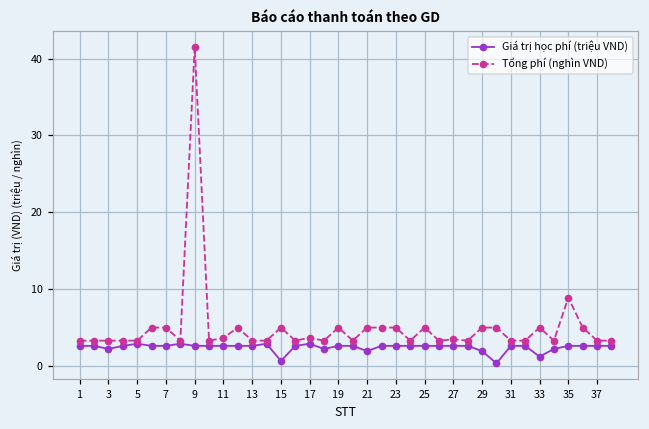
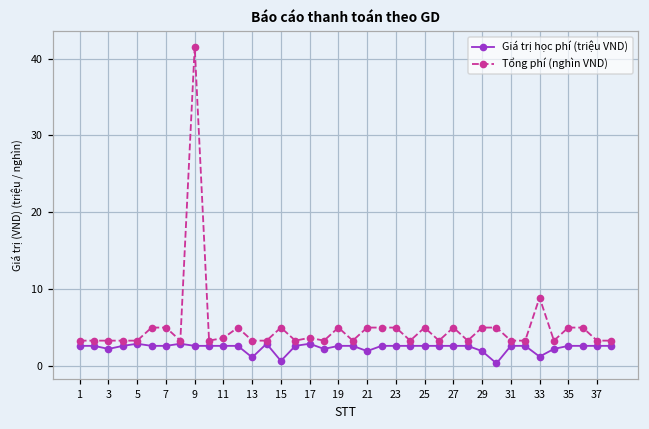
Giá trị học phí (triệu VND), 13: 3 -> 1
Tổng phí (nghìn VND), 27: 3 -> 5
Tổng phí (nghìn VND), 33: 5 -> 9
Tổng phí (nghìn VND), 35: 9 -> 5
